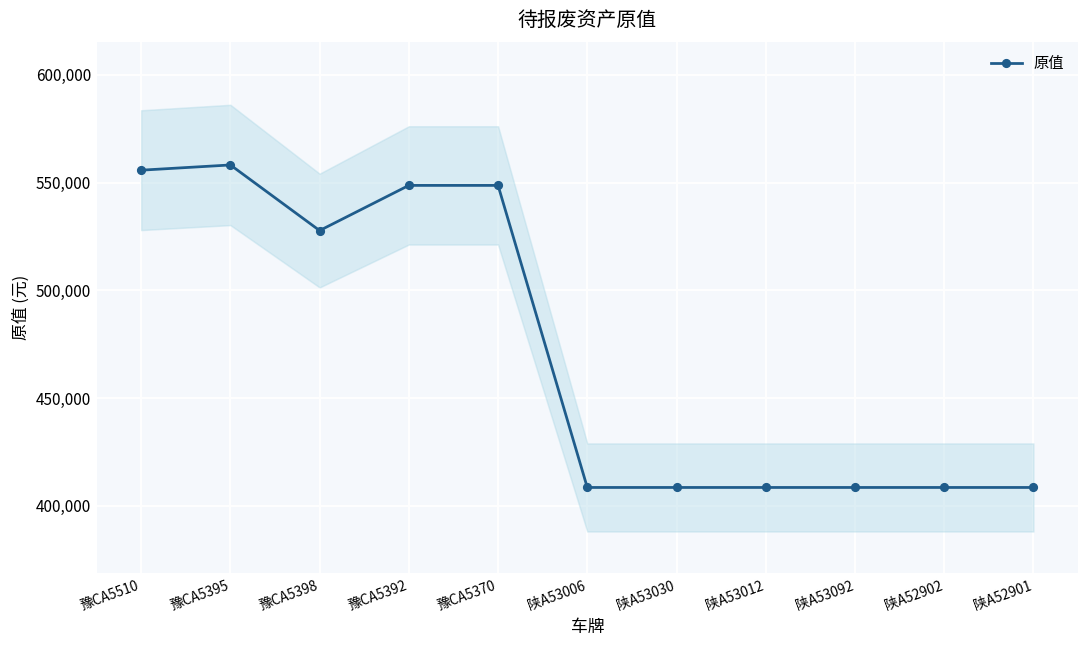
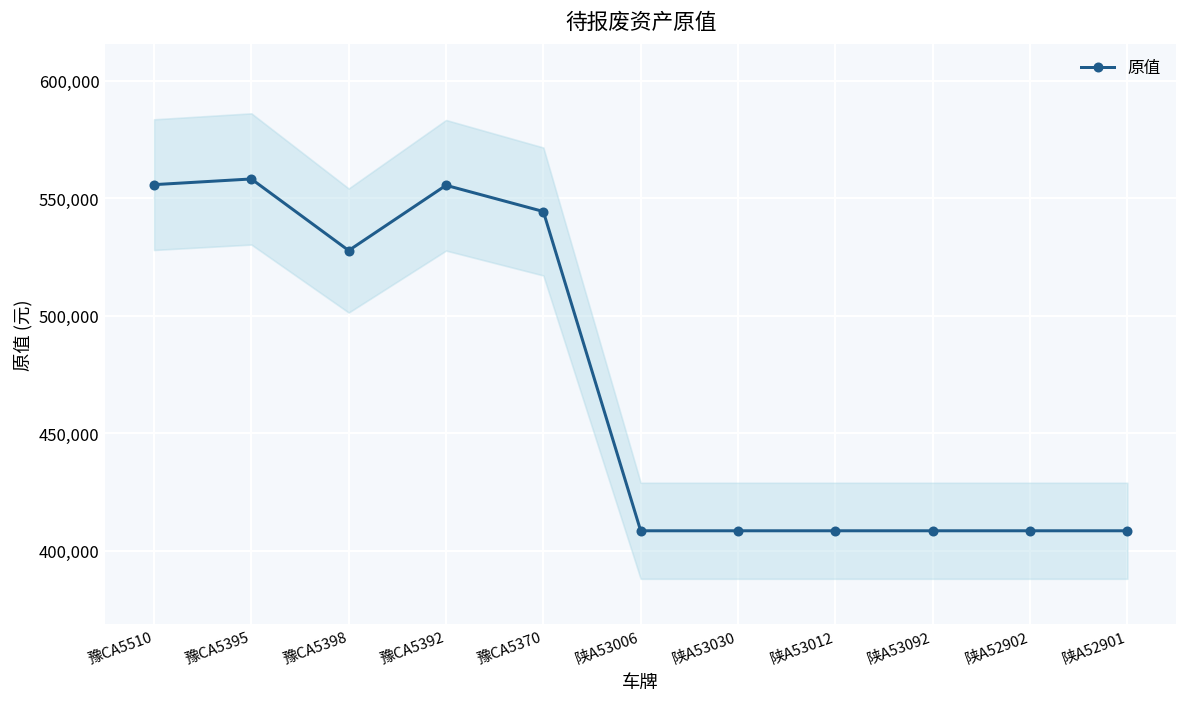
原值, 豫CA5392: 549,000 -> 555,000
原值, 豫CA5370: 549,000 -> 544,000
